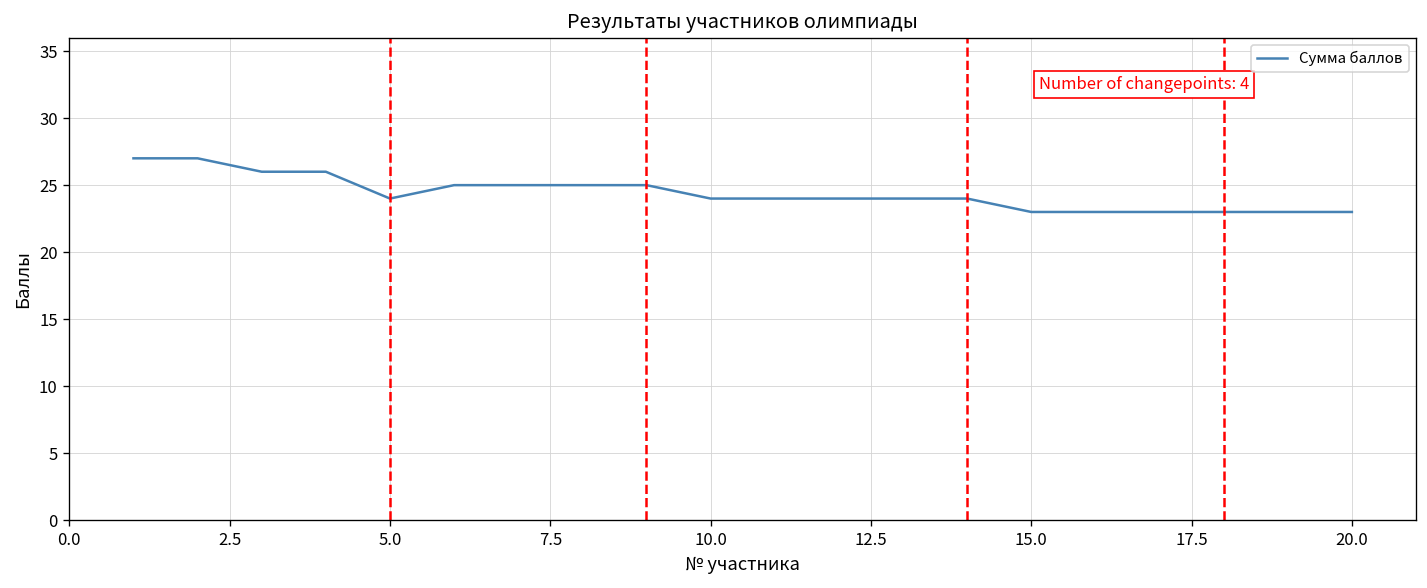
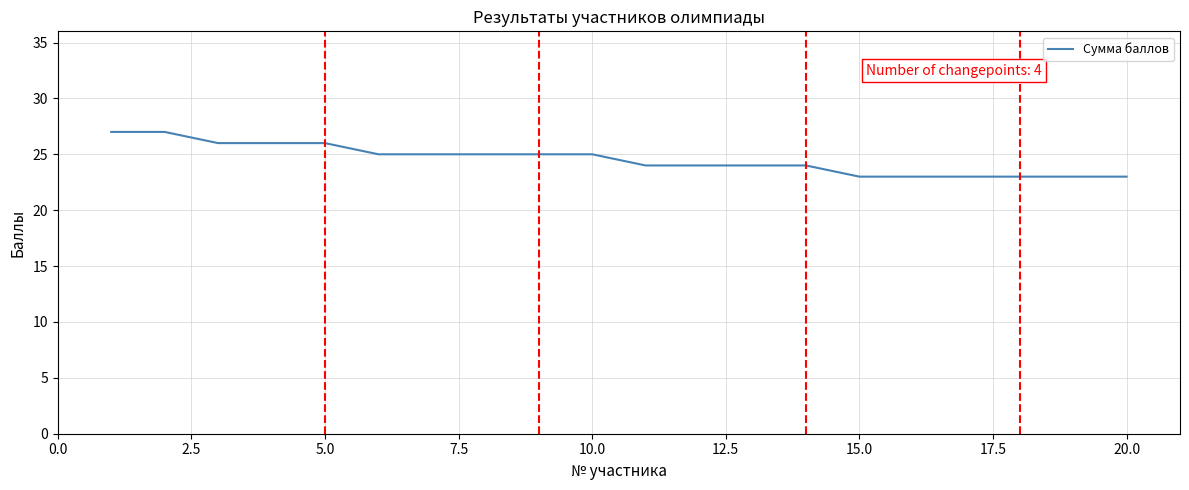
5.0: 24 -> 26
10.0: 24 -> 25
